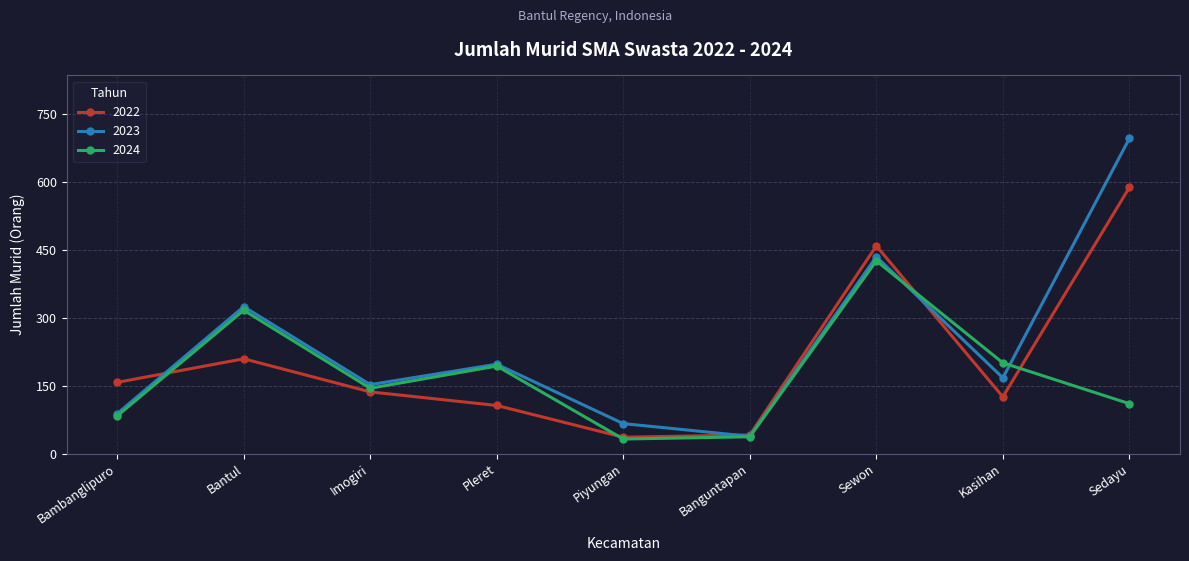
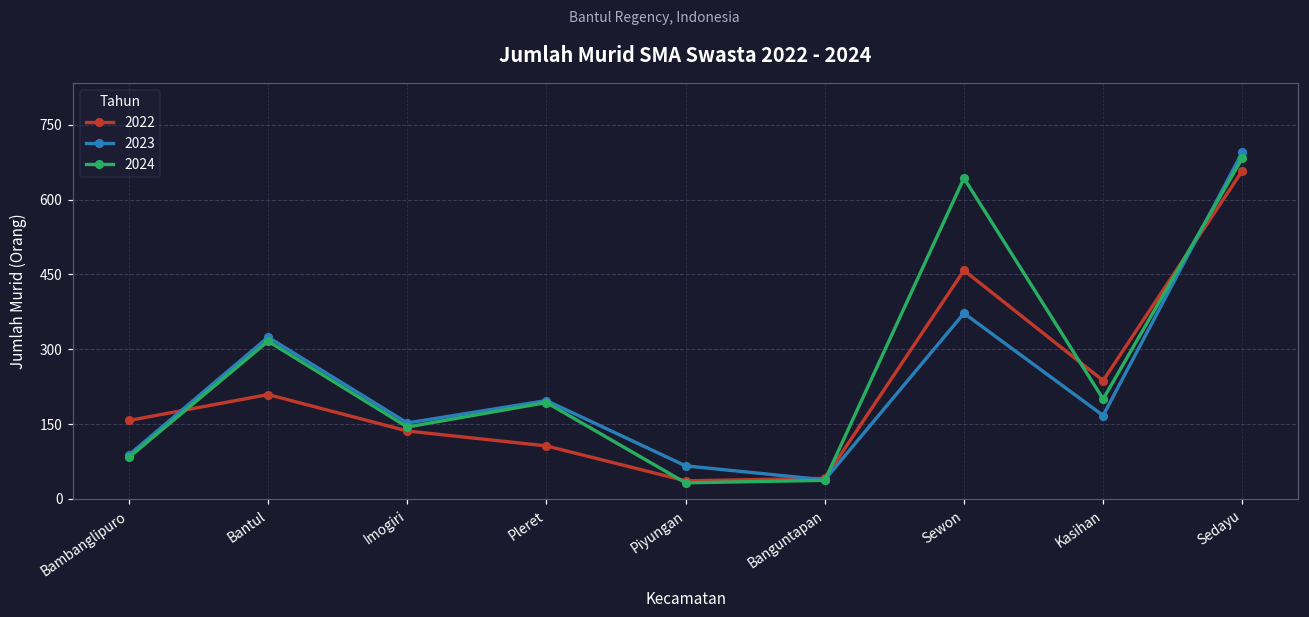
2023, Sewon: 430 -> 370
2024, Sewon: 430 -> 640
2022, Kasihan: 130 -> 240
2022, Sedayu: 590 -> 660
2024, Sedayu: 110 -> 680
